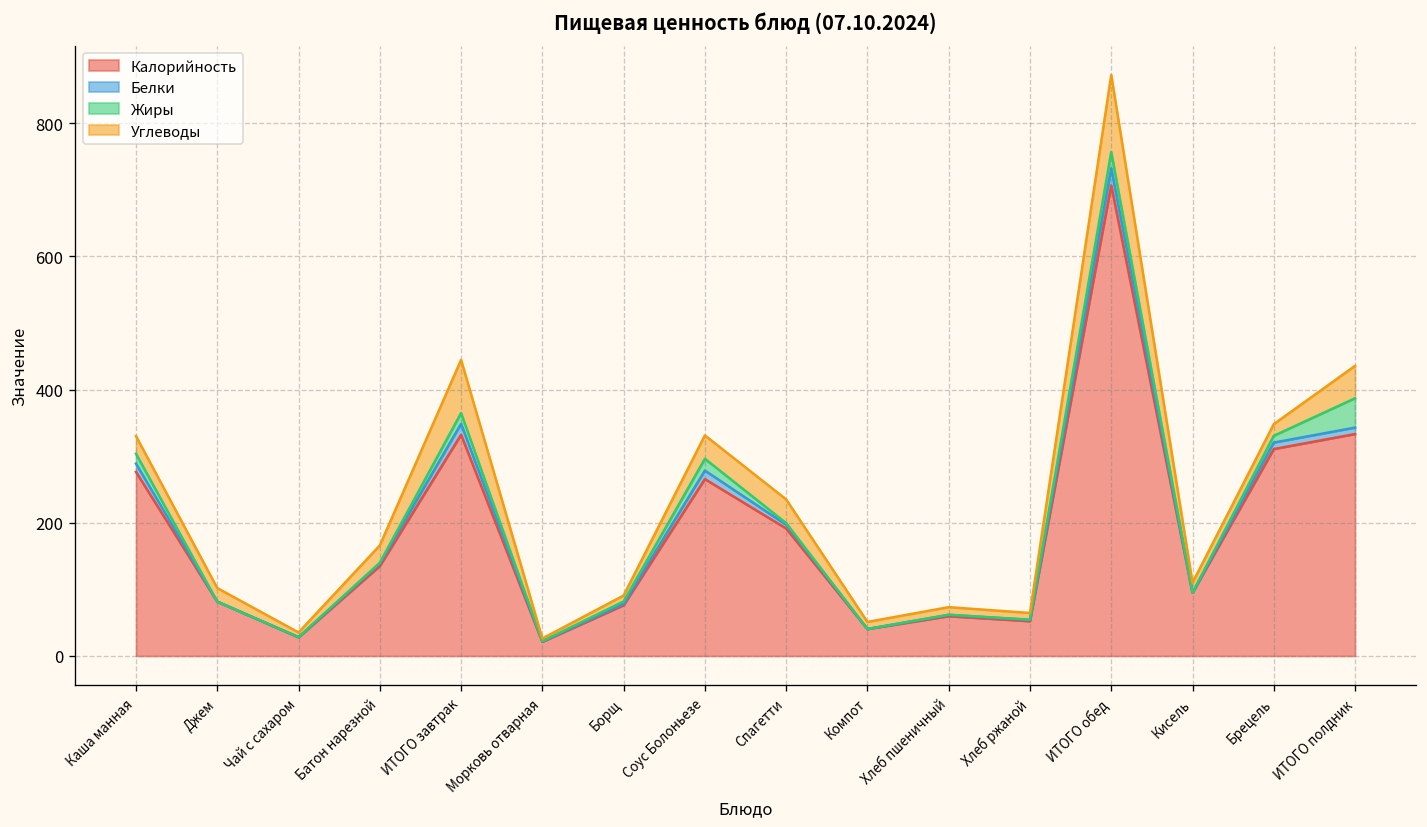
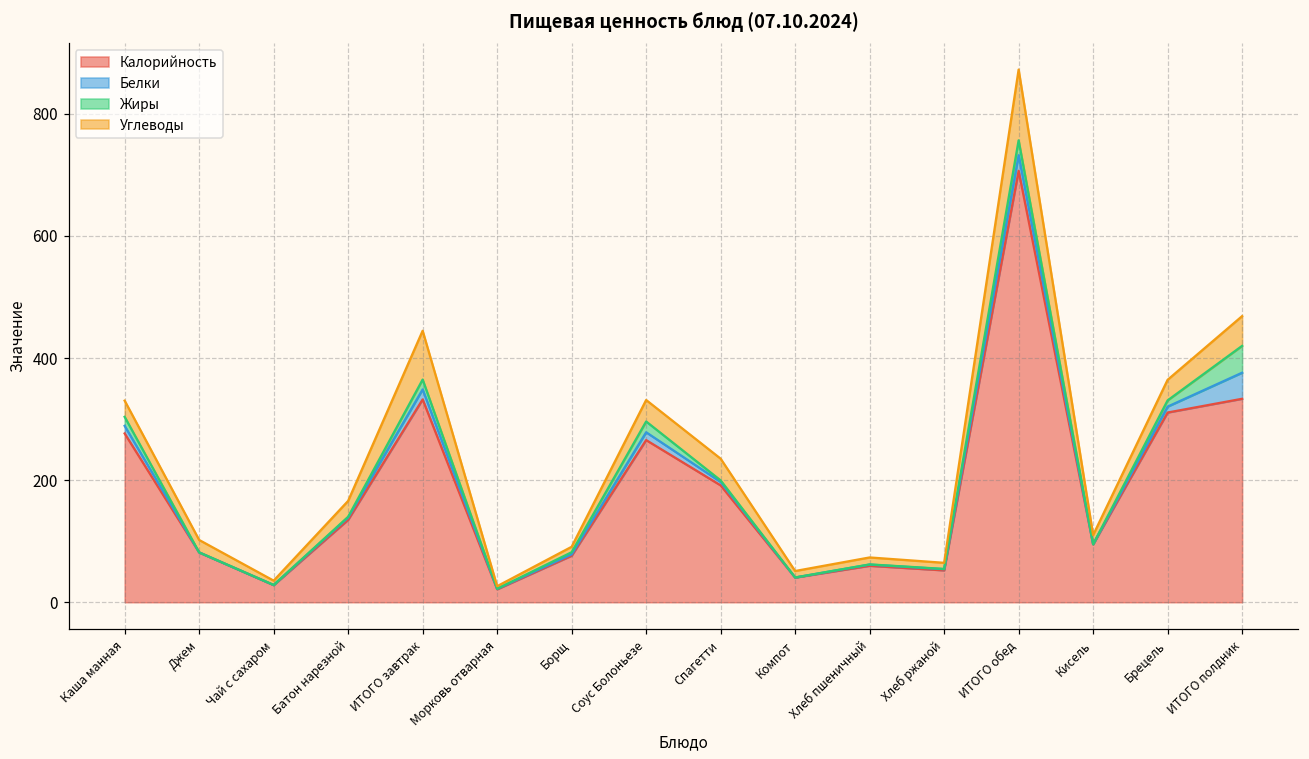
Углеводы, Брецель: 20 -> 30
Белки, ИТОГО полдник: 10 -> 40
